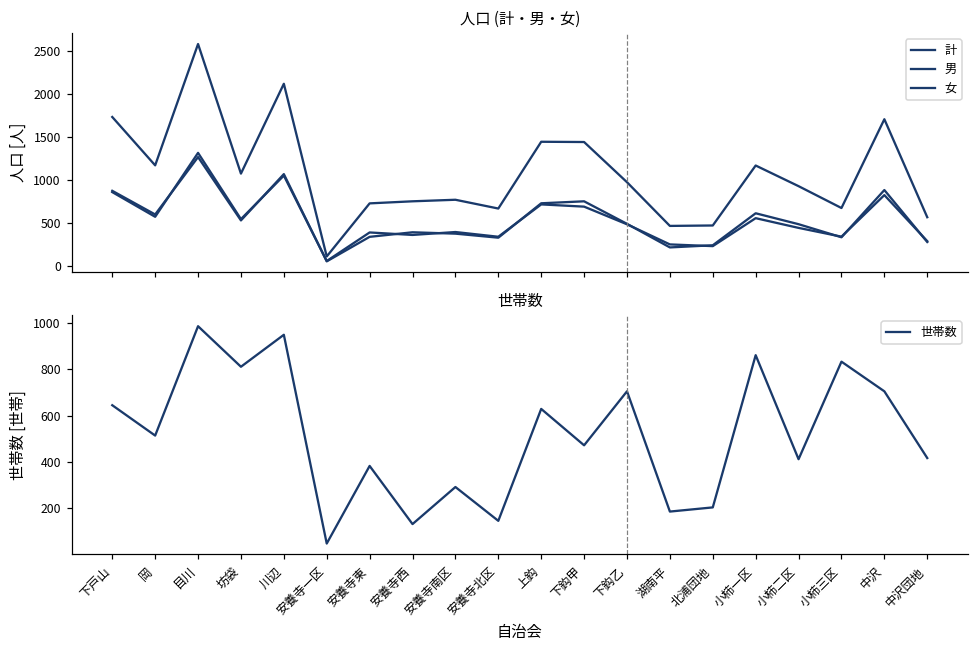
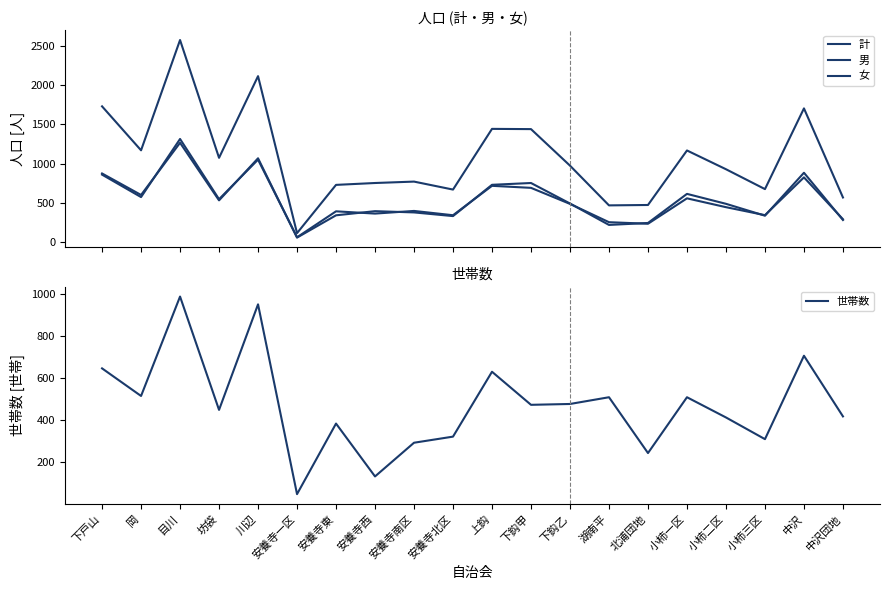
世帯数, 坊袋: 810 -> 450
世帯数, 安養寺北区: 150 -> 320
世帯数, 下鈎乙: 710 -> 480
世帯数, 湖南平: 190 -> 510
世帯数, 北浦団地: 200 -> 240
世帯数, 小柿一区: 860 -> 510
世帯数, 小柿三区: 830 -> 310
